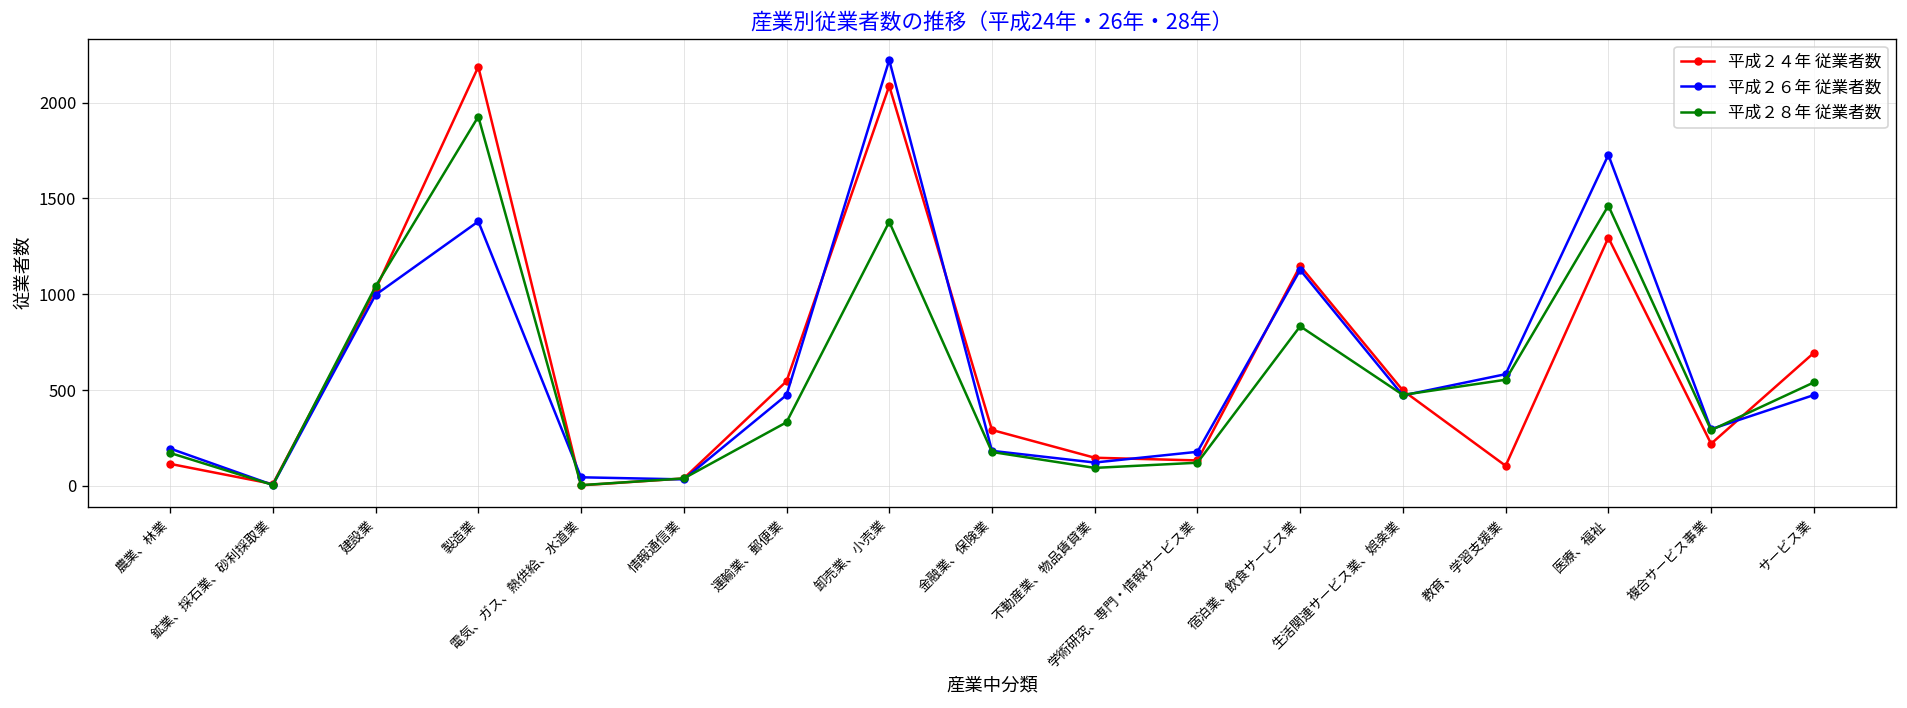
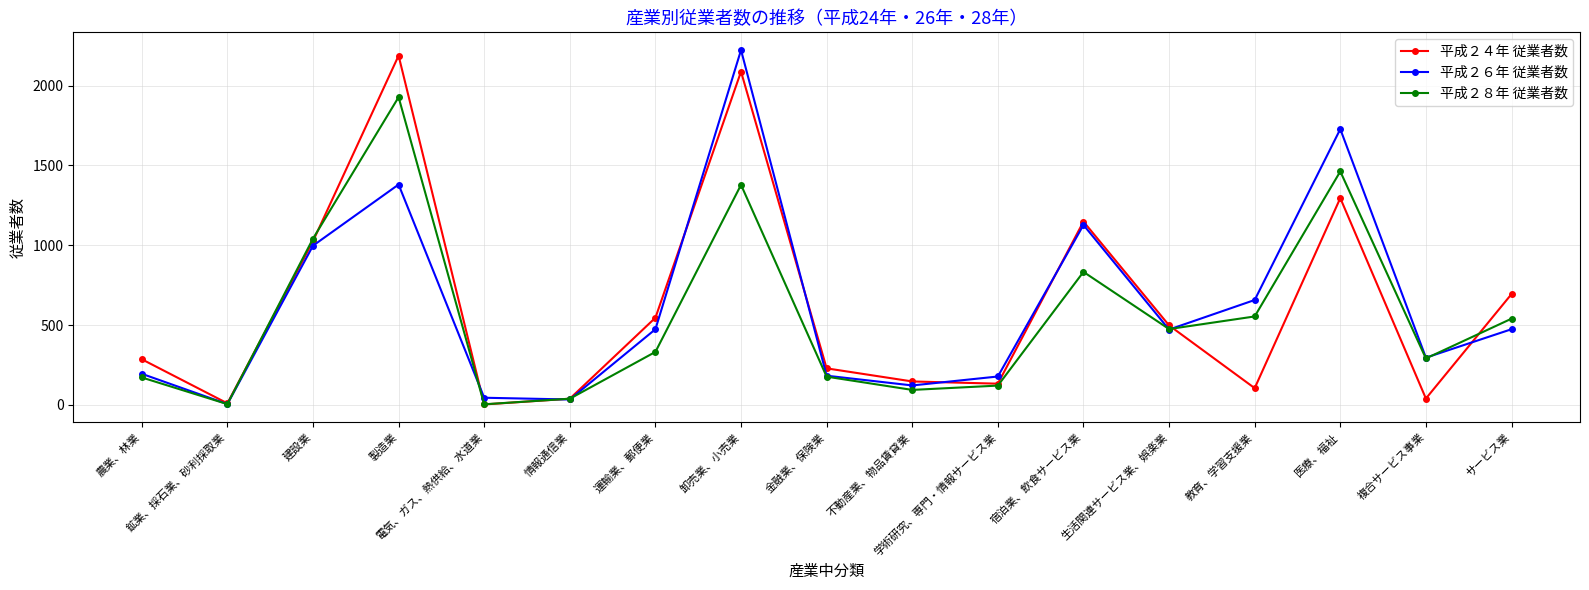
平成２４年 従業者数, 農業、林業: 120 -> 290
平成２４年 従業者数, 金融業、保険業: 290 -> 230
平成２６年 従業者数, 教育、学習支援業: 580 -> 660
平成２４年 従業者数, 複合サービス事業: 220 -> 40
